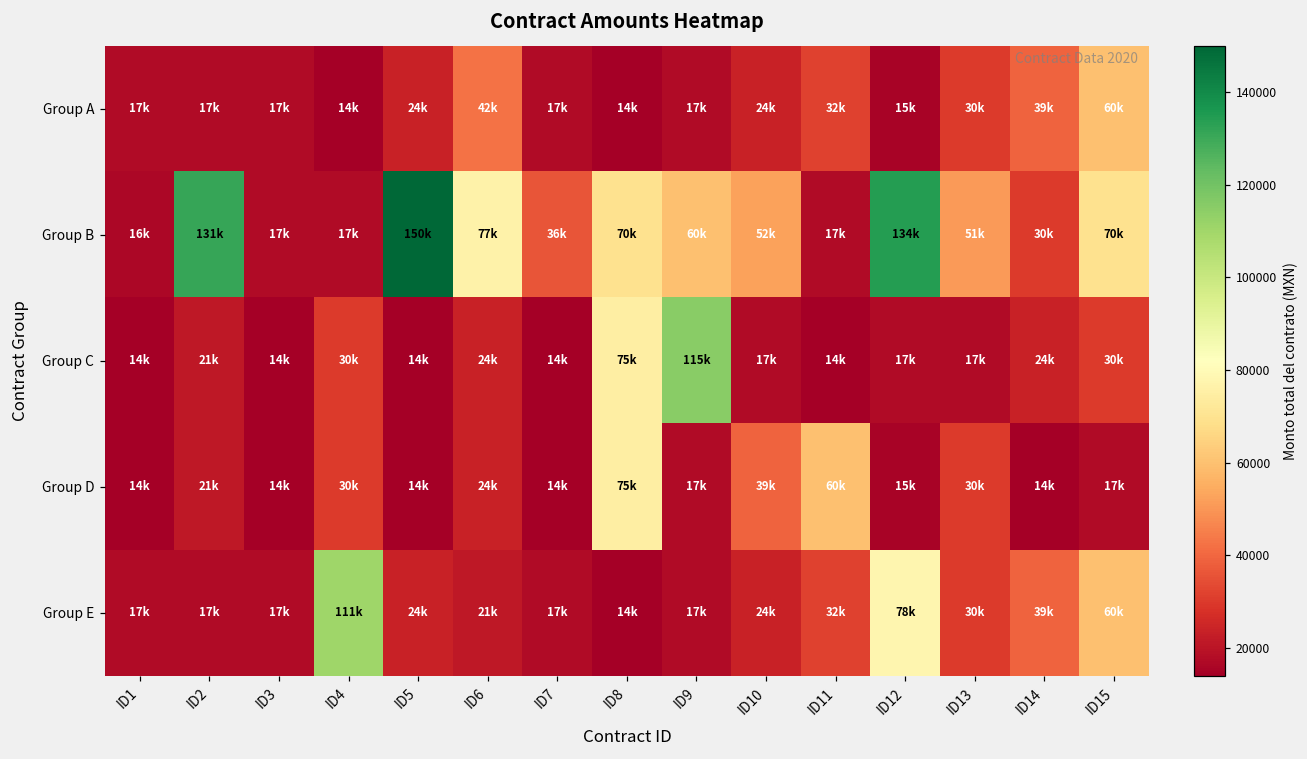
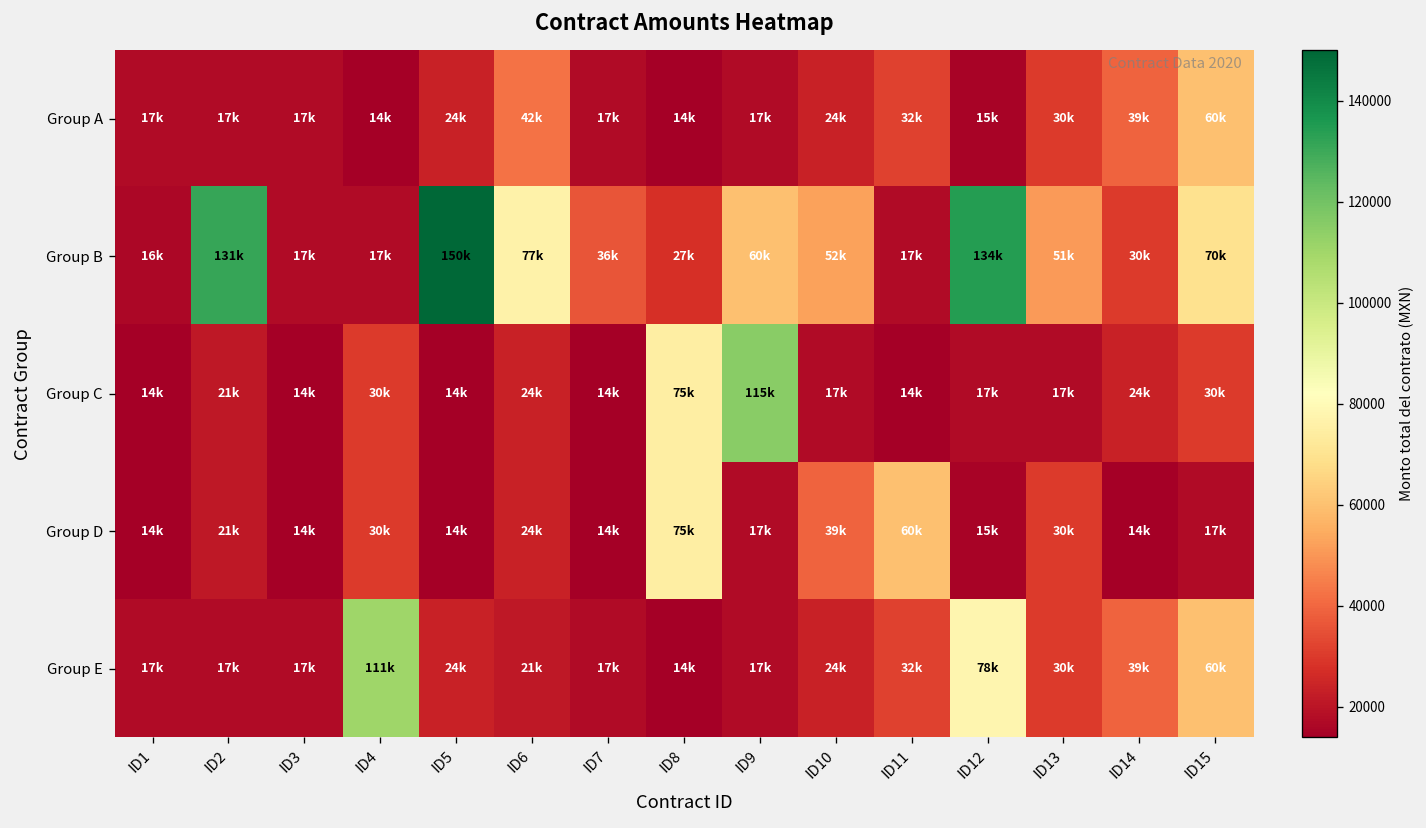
Group B, ID8: 70k -> 27k
